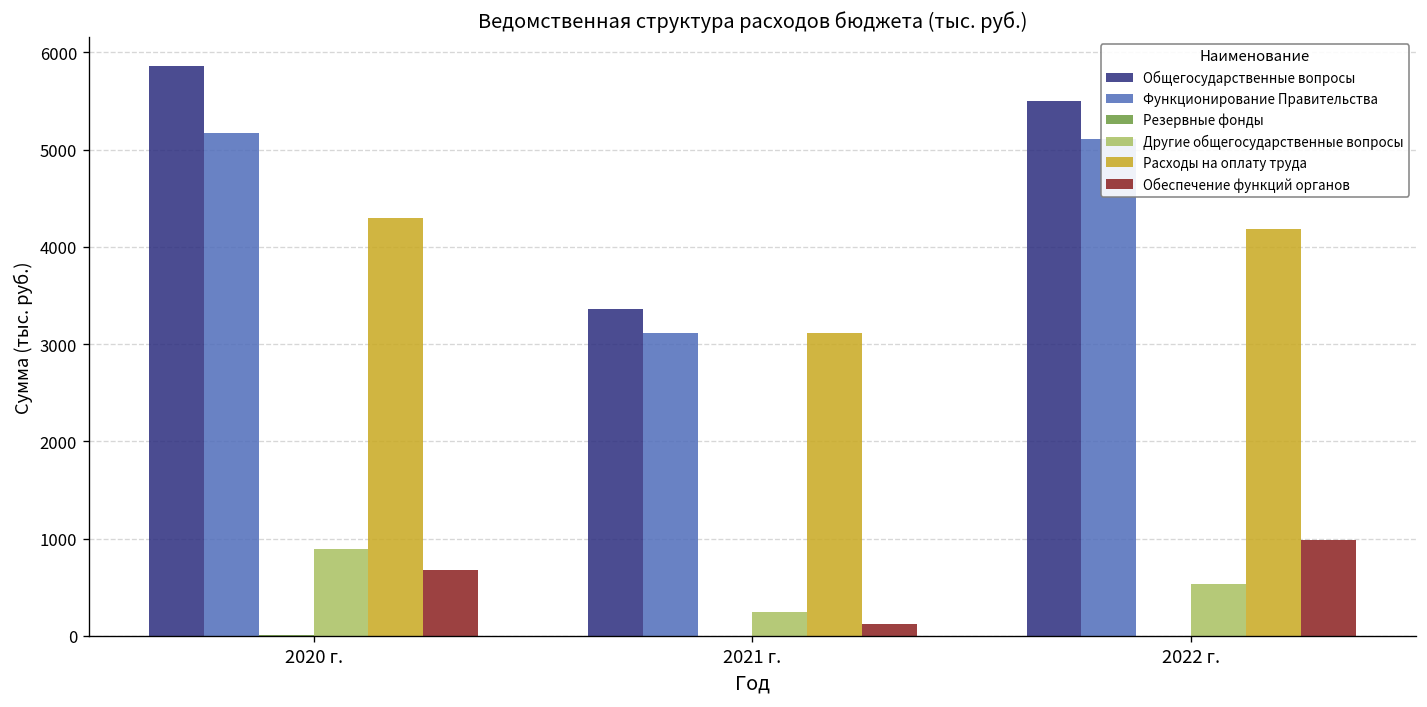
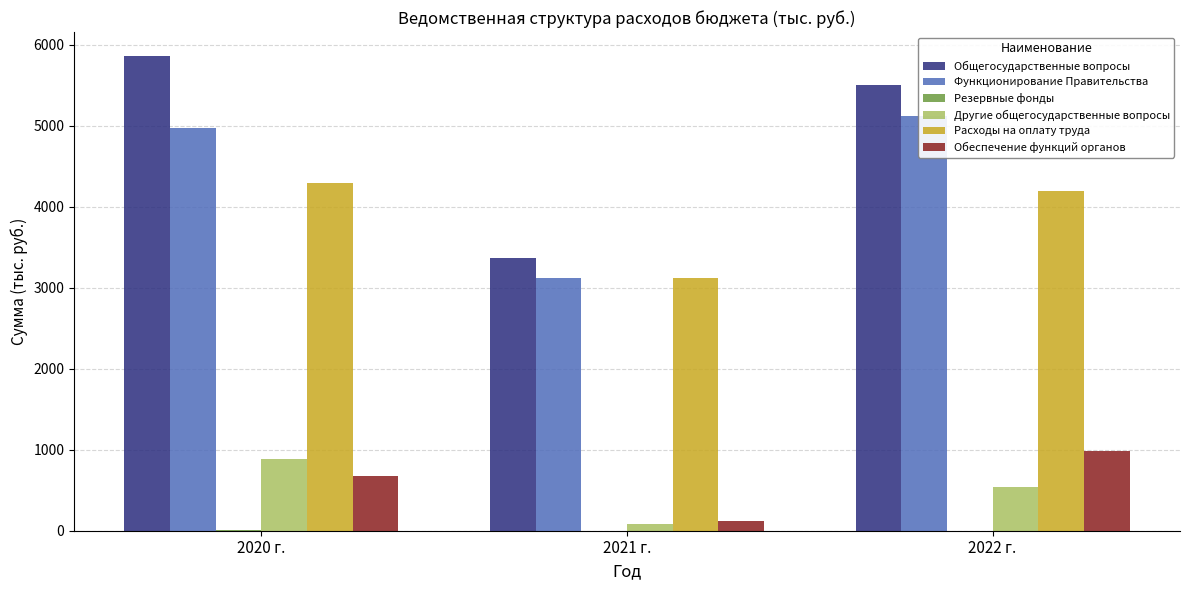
Функционирование Правительства, 2020 г.: 5200 -> 5000
Другие общегосударственные вопросы, 2021 г.: 200 -> 100
